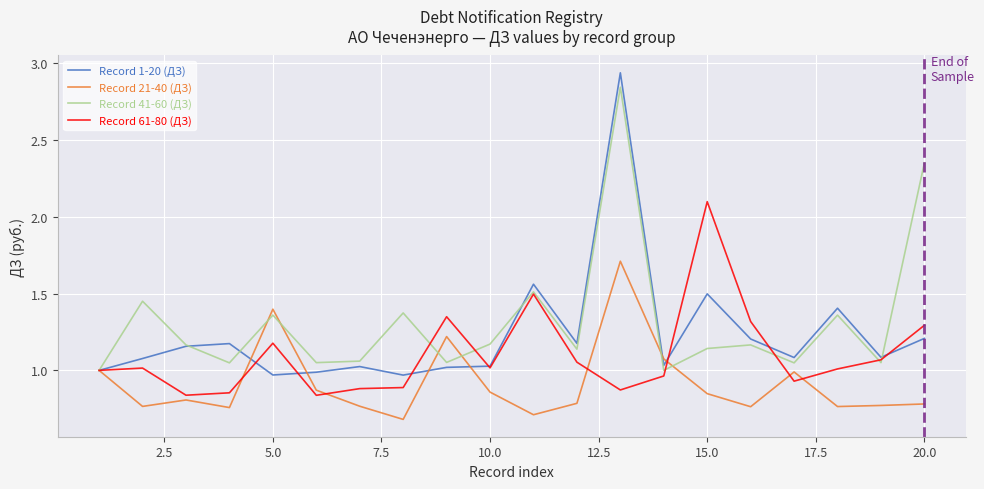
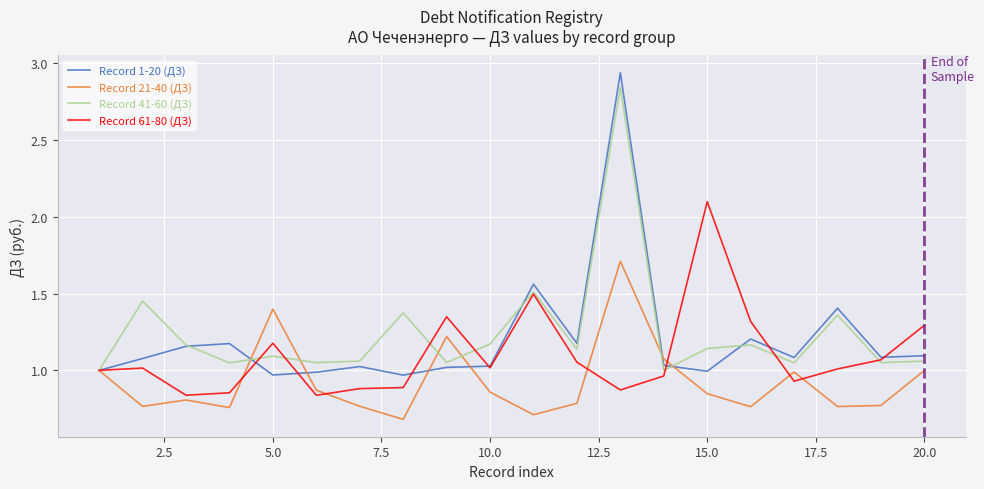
Record 41-60 (ДЗ), 5.0: 1.36 -> 1.09
Record 1-20 (ДЗ), 15.0: 1.50 -> 0.99
Record 1-20 (ДЗ), 20.0: 1.21 -> 1.10
Record 21-40 (ДЗ), 20.0: 0.78 -> 1.00
Record 41-60 (ДЗ), 20.0: 2.35 -> 1.06
